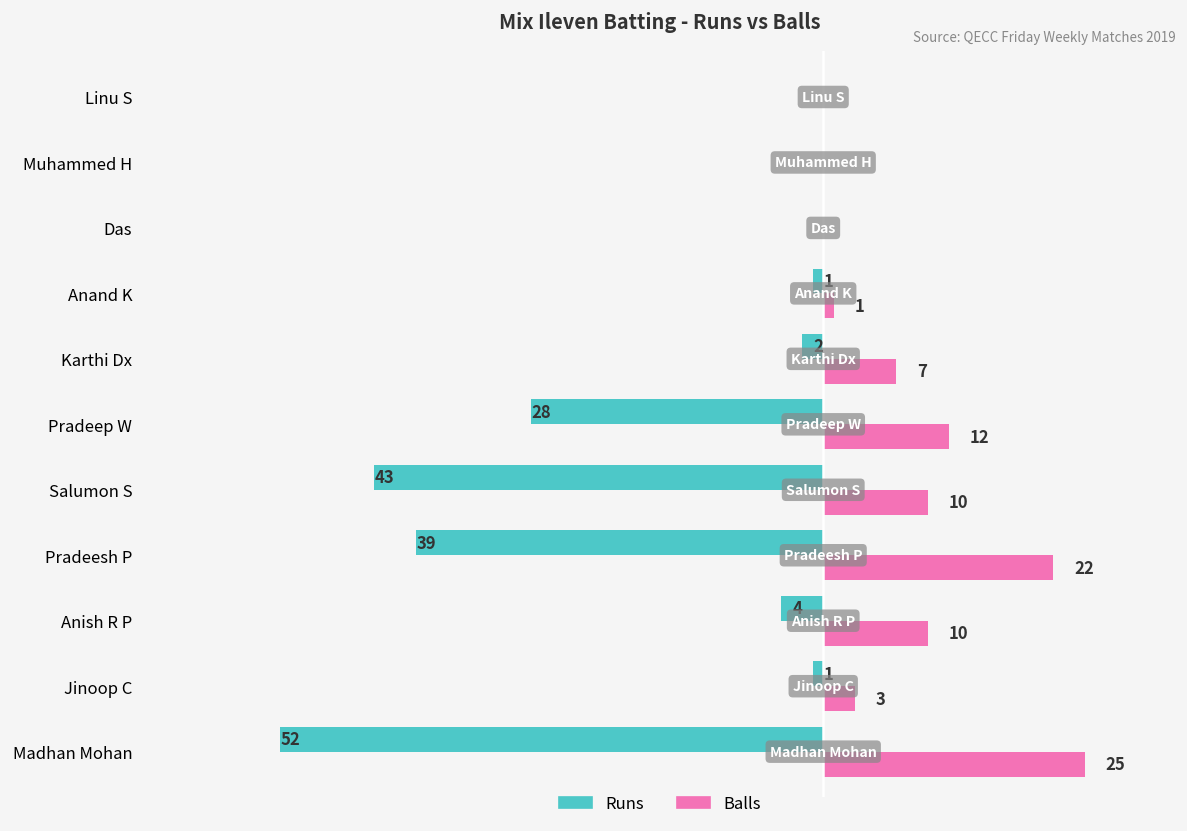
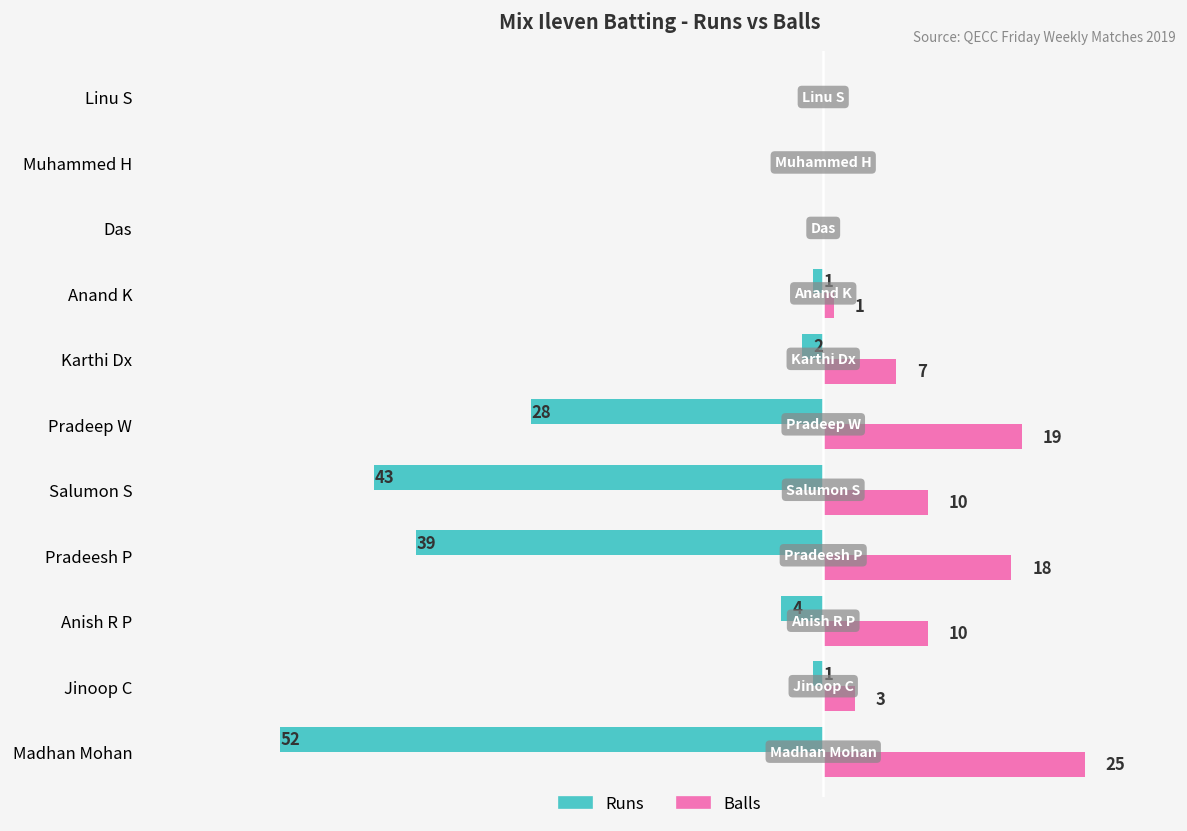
Balls, Pradeep W: 12 -> 19
Balls, Pradeesh P: 22 -> 18
